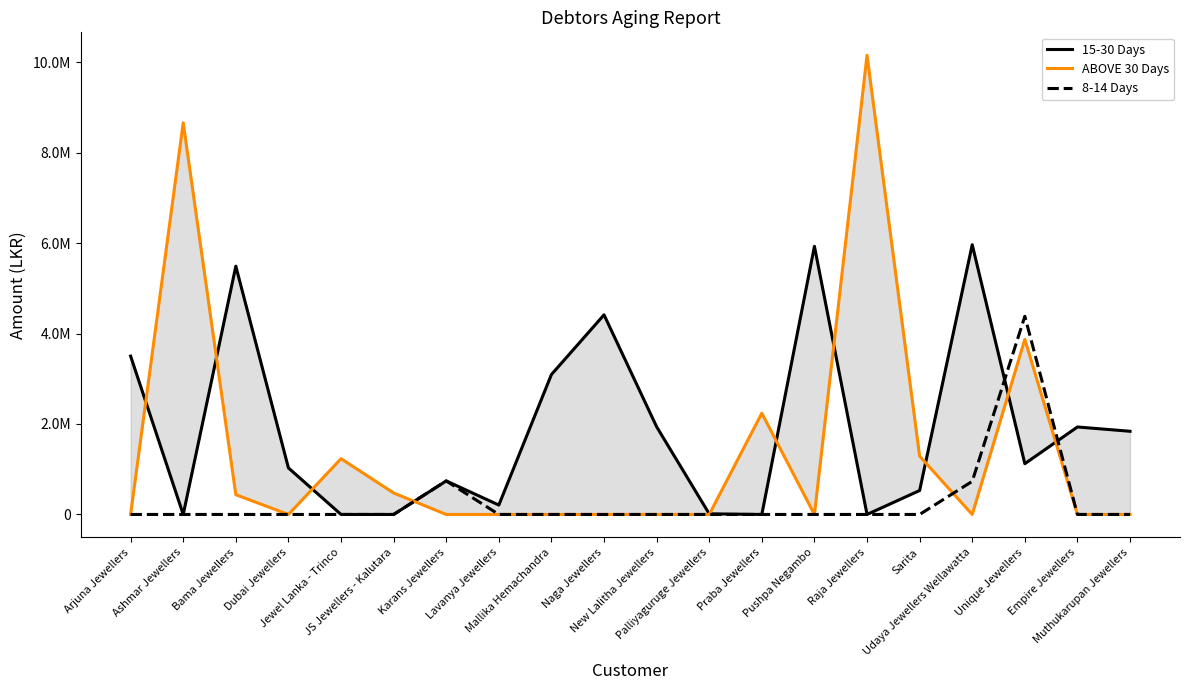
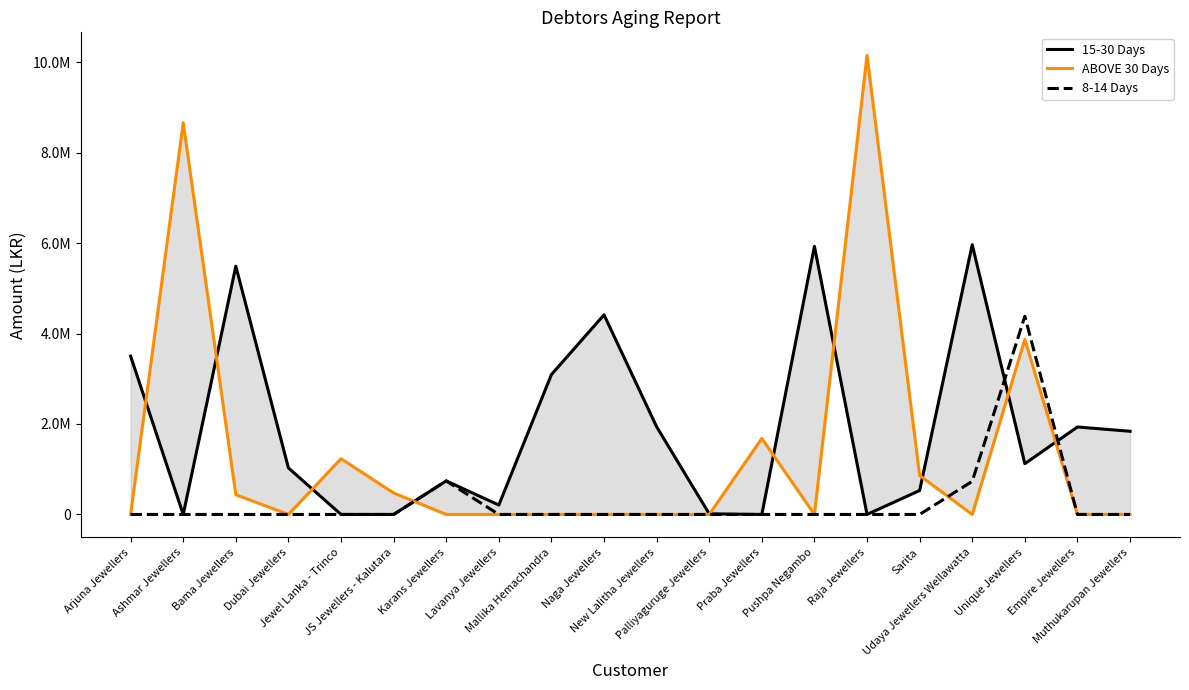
ABOVE 30 Days, Praba Jewellers: 2200000 -> 1700000
ABOVE 30 Days, Sarita: 1300000 -> 900000
